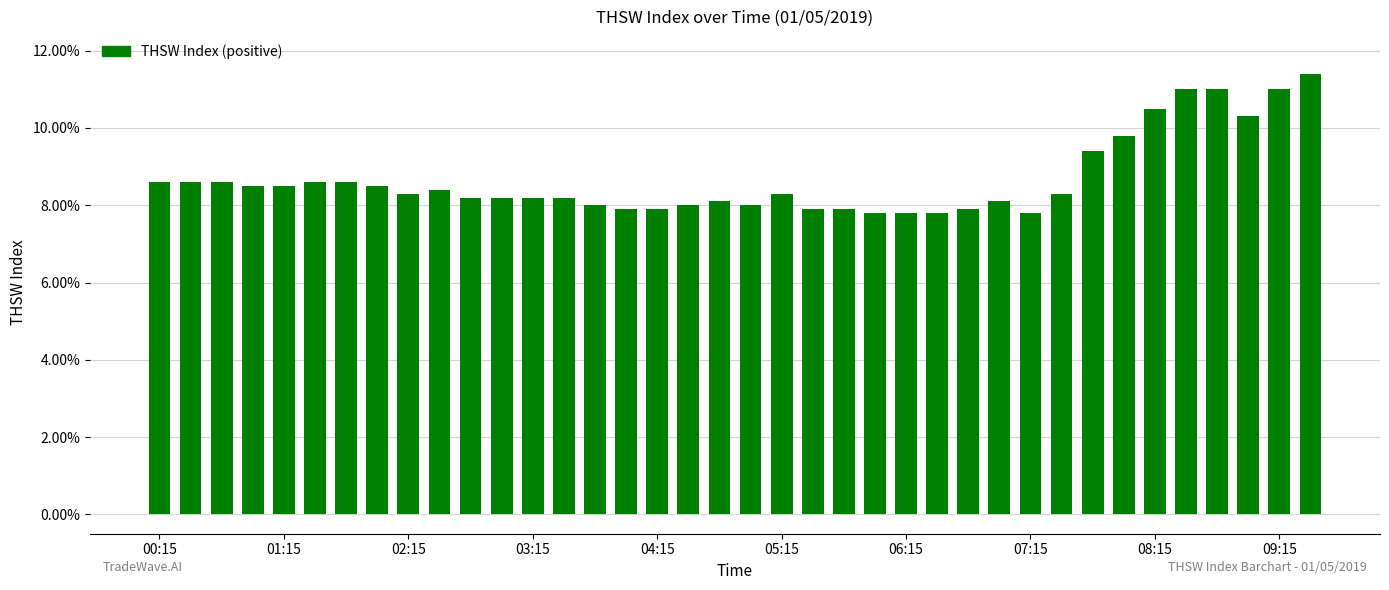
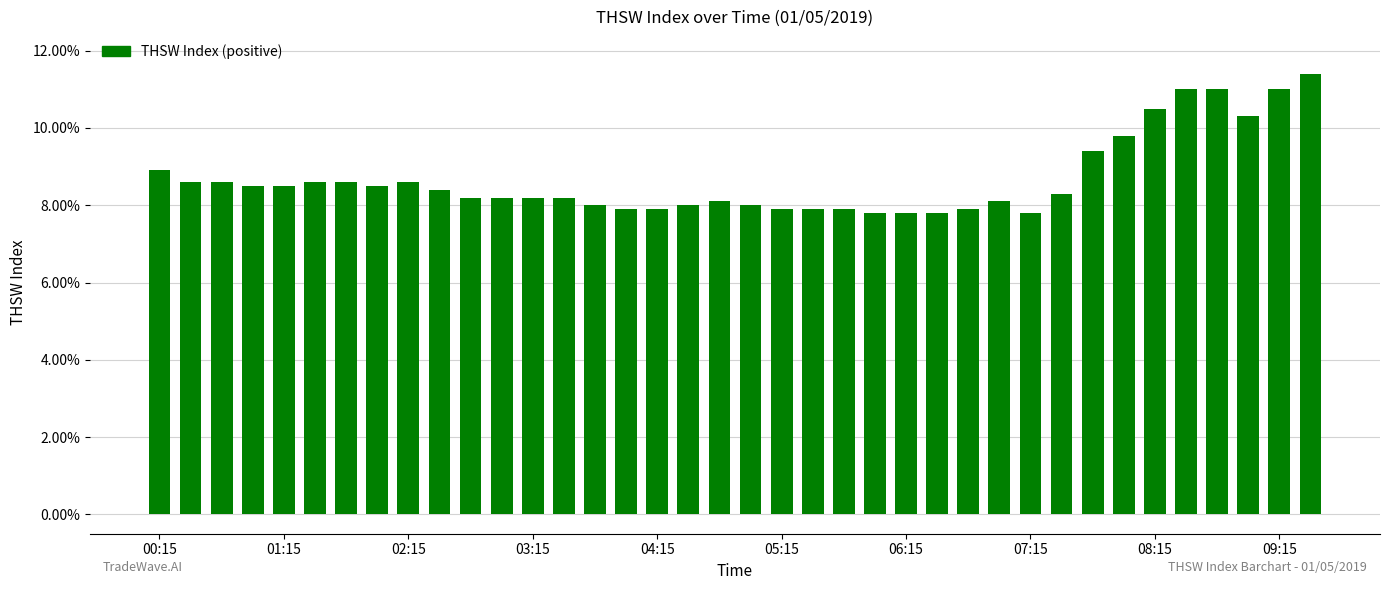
00:15: 8.6% -> 8.9%
02:15: 8.3% -> 8.6%
05:15: 8.3% -> 7.9%
